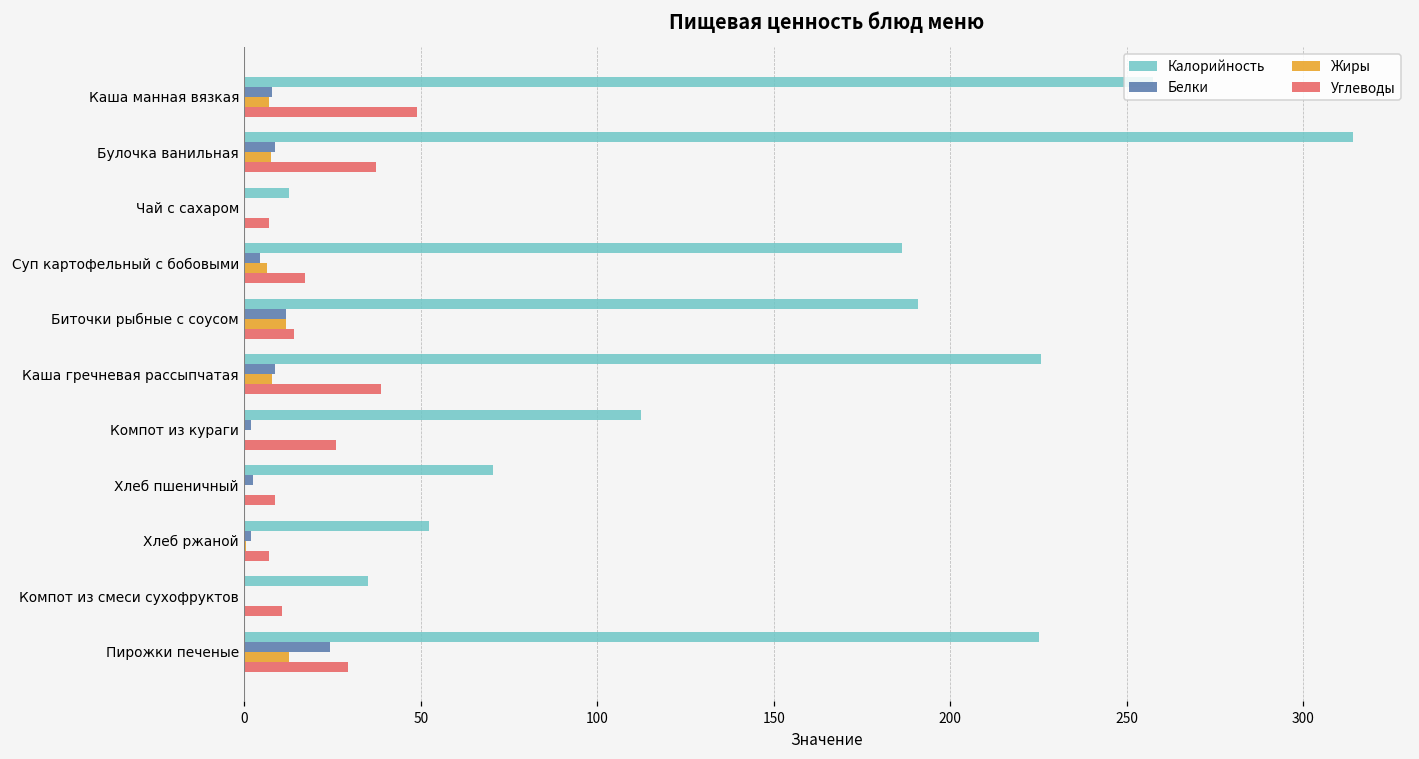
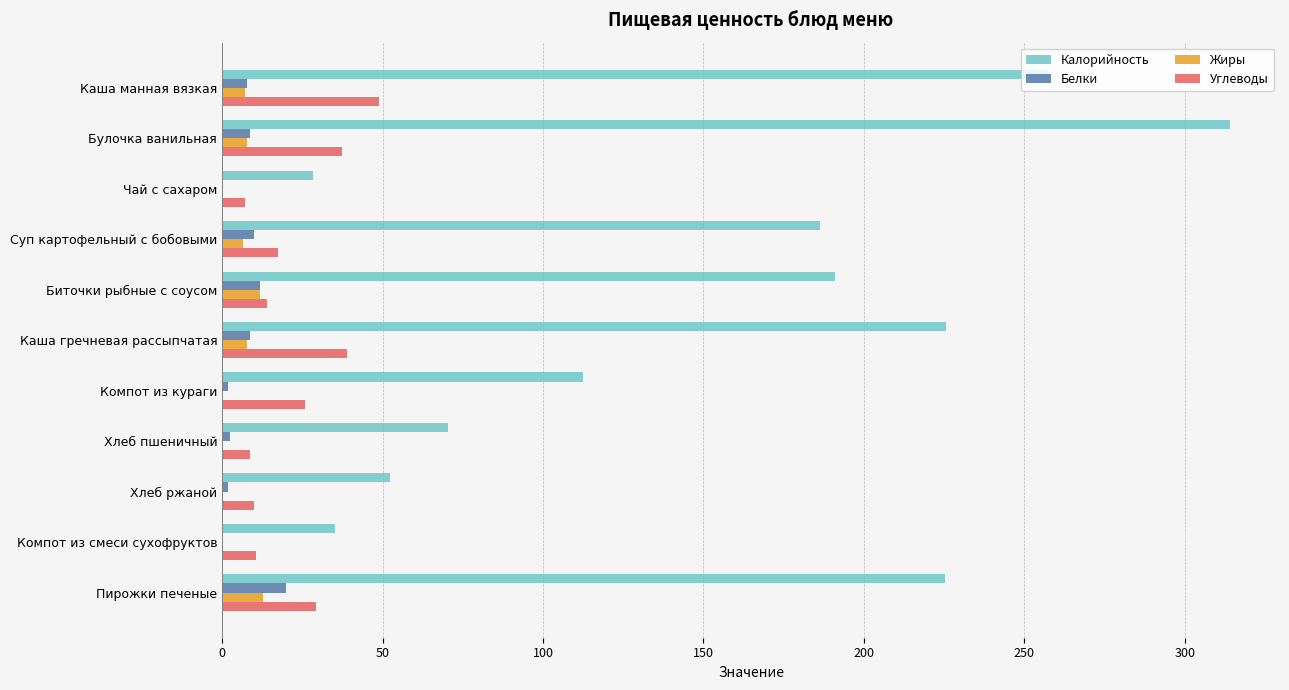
Калорийность, Чай с сахаром: 13 -> 28
Белки, Суп картофельный с бобовыми: 5 -> 10
Углеводы, Хлеб ржаной: 7 -> 10
Белки, Пирожки печеные: 24 -> 20
